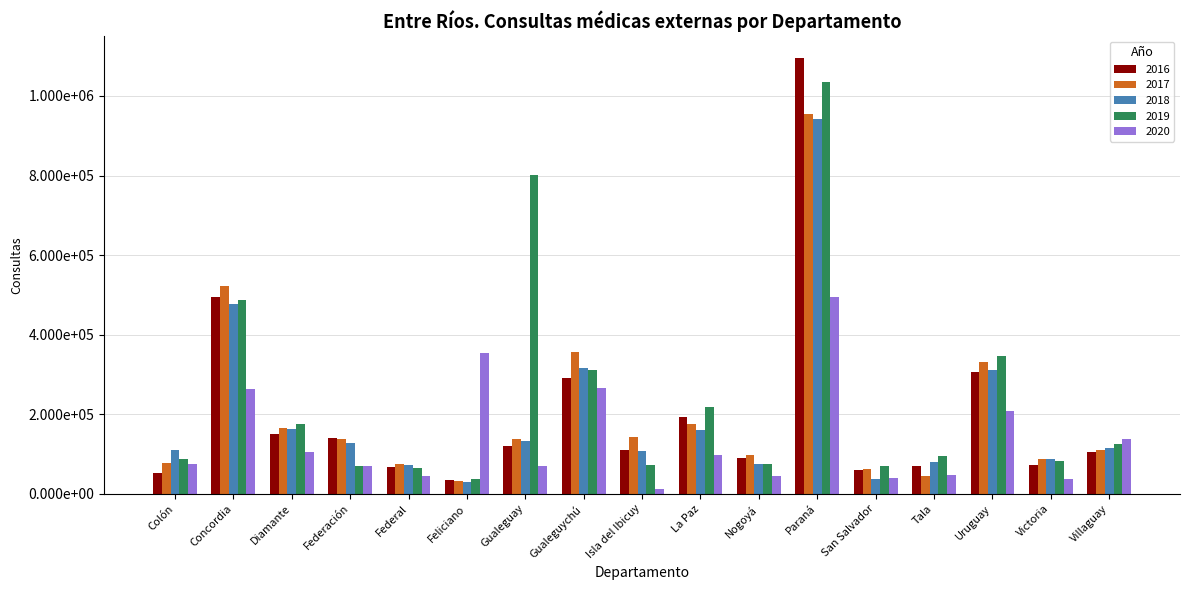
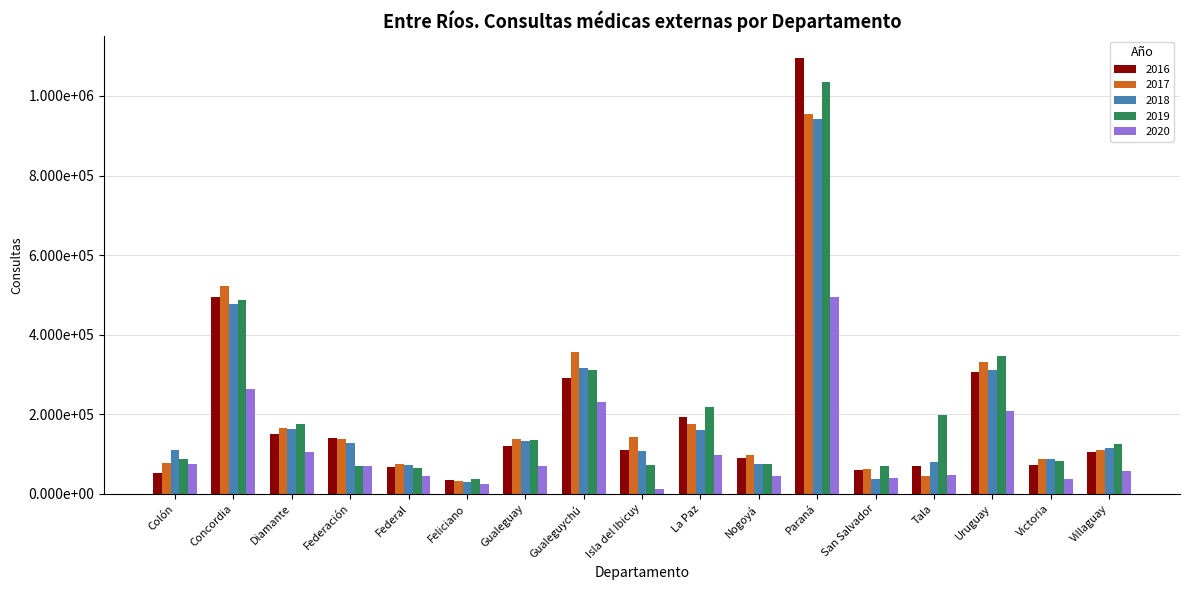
2020, Feliciano: 350000 -> 20000
2019, Gualeguay: 800000 -> 130000
2020, Gualeguychú: 270000 -> 230000
2019, Tala: 90000 -> 200000
2020, Villaguay: 140000 -> 60000
